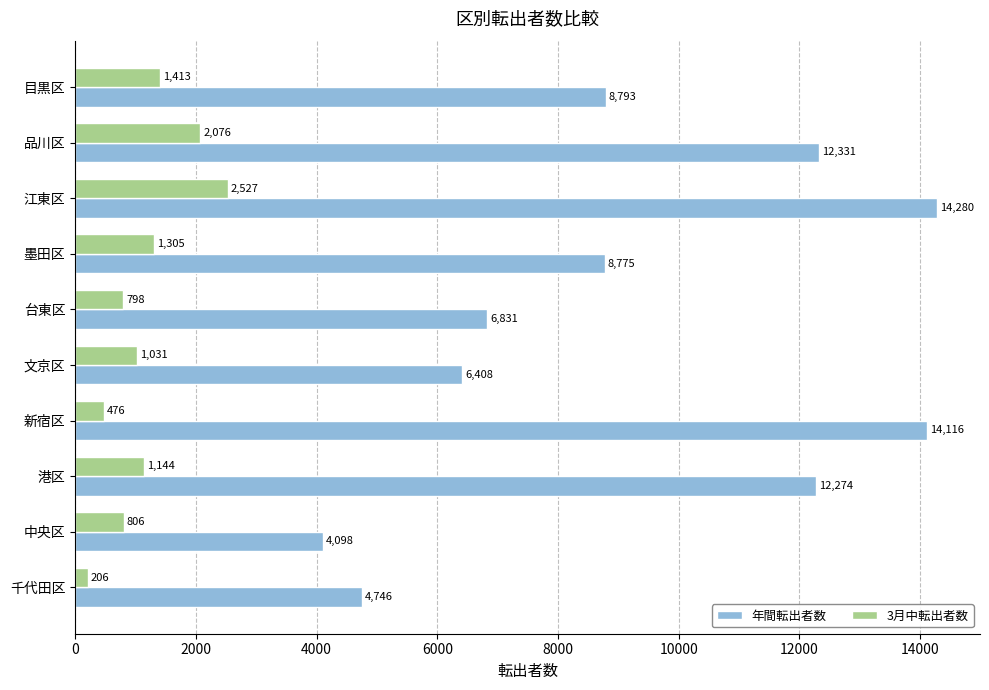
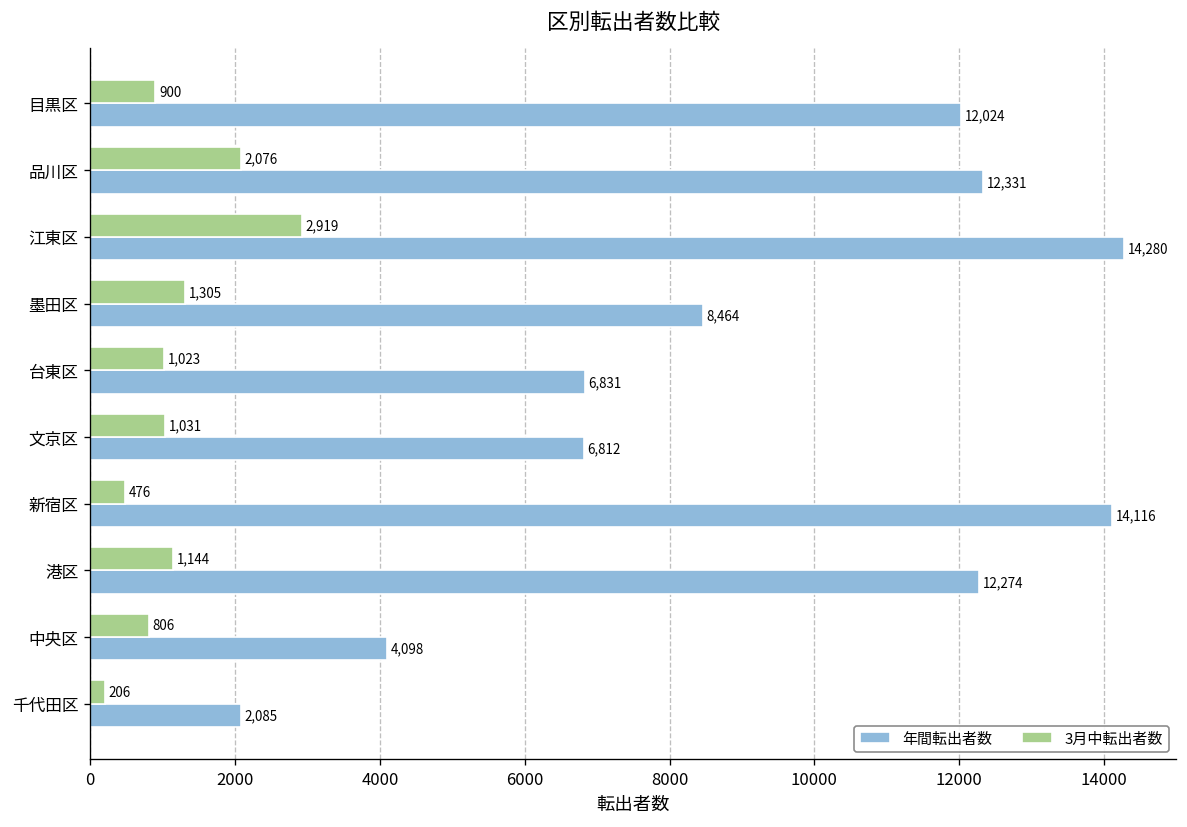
3月中転出者数, 目黒区: 1,413 -> 900
年間転出者数, 目黒区: 8,793 -> 12,024
3月中転出者数, 江東区: 2,527 -> 2,919
年間転出者数, 墨田区: 8,775 -> 8,464
3月中転出者数, 台東区: 798 -> 1,023
年間転出者数, 文京区: 6,408 -> 6,812
年間転出者数, 千代田区: 4,746 -> 2,085
